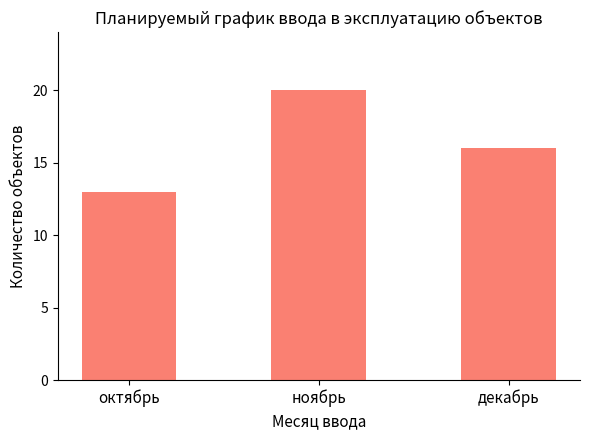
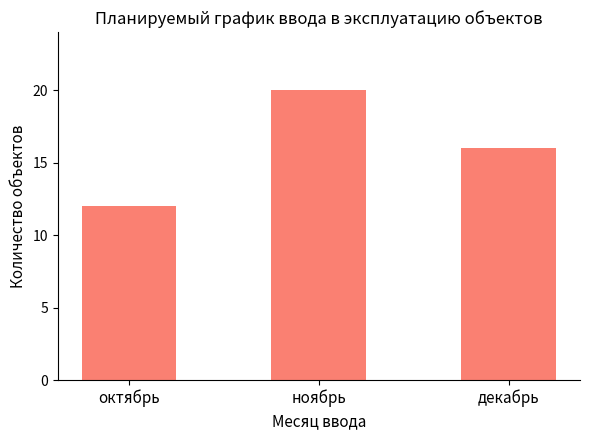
октябрь: 13 -> 12
